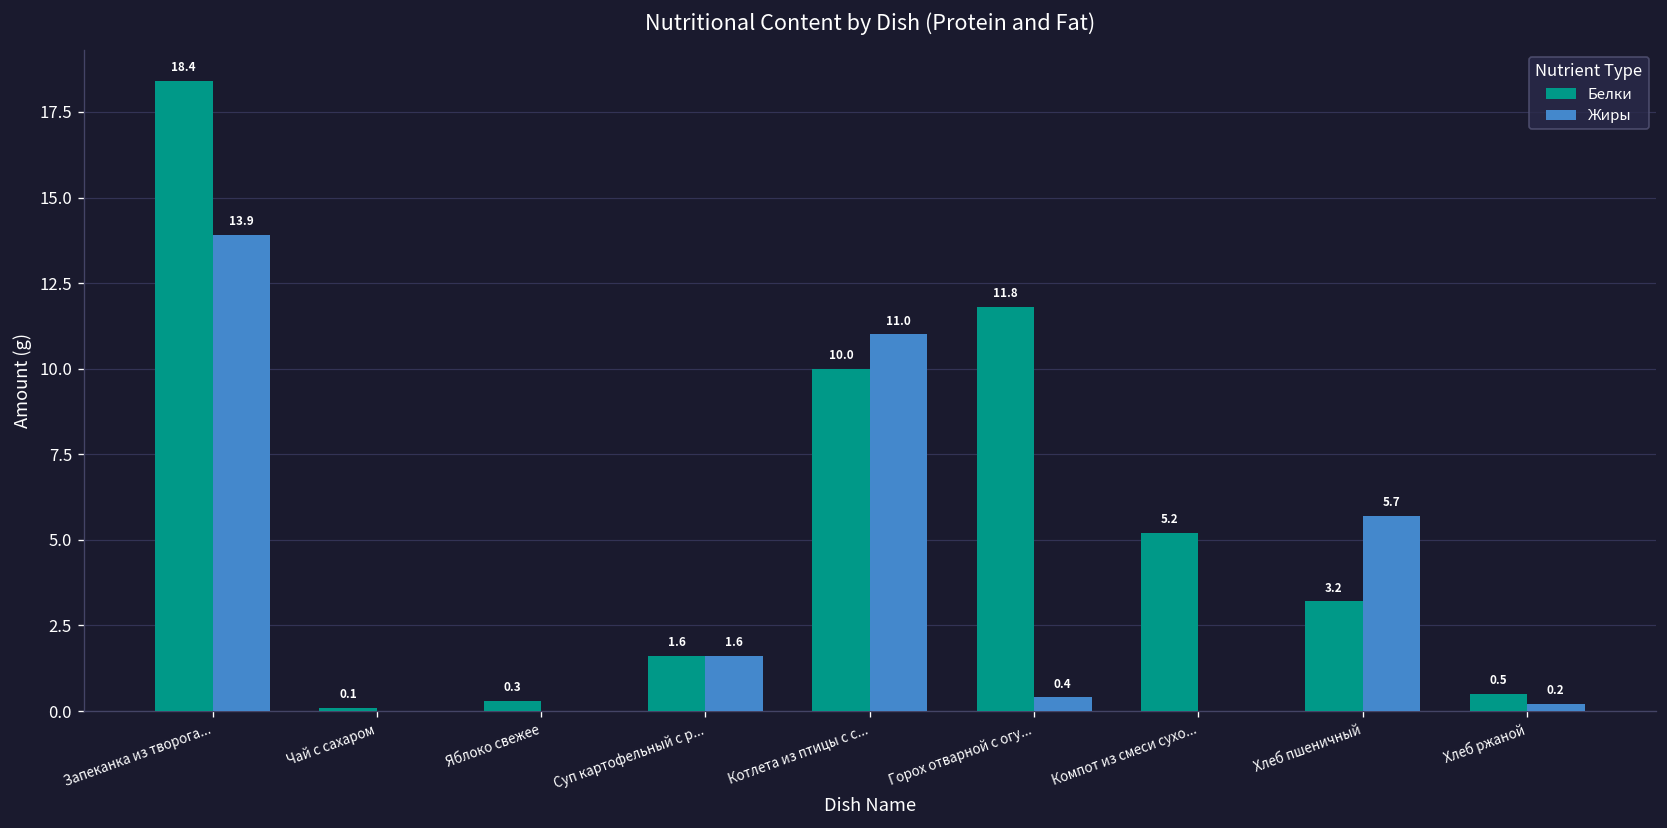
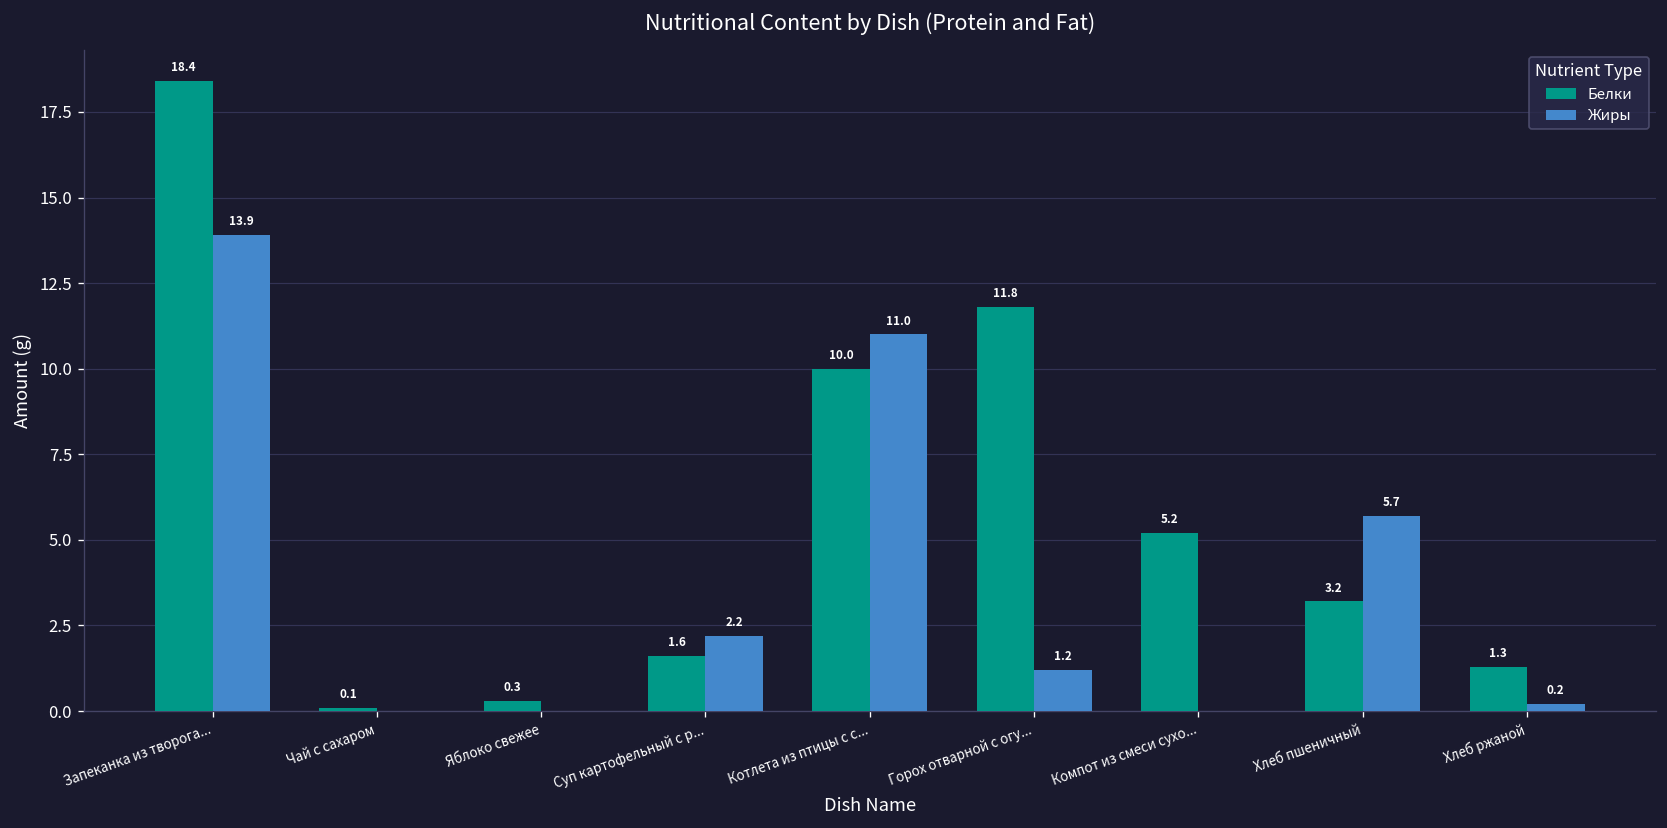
Жиры, Суп картофельный с р...: 1.6 -> 2.2
Жиры, Горох отварной с огу...: 0.4 -> 1.2
Белки, Хлеб ржаной: 0.5 -> 1.3
